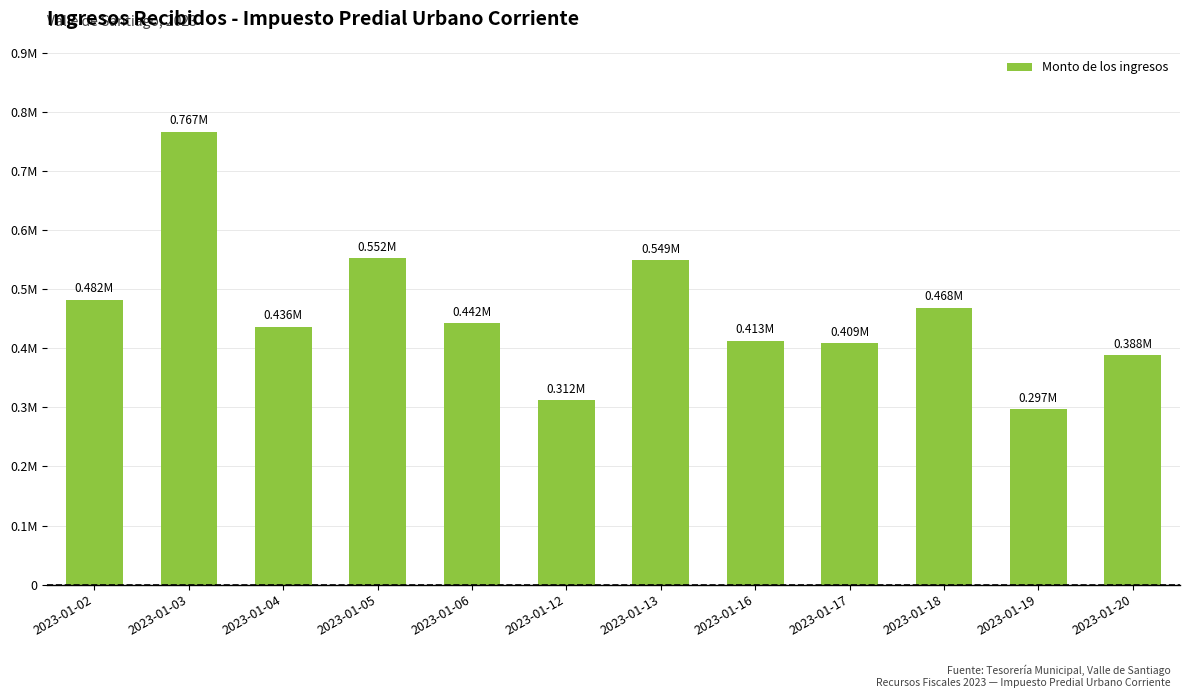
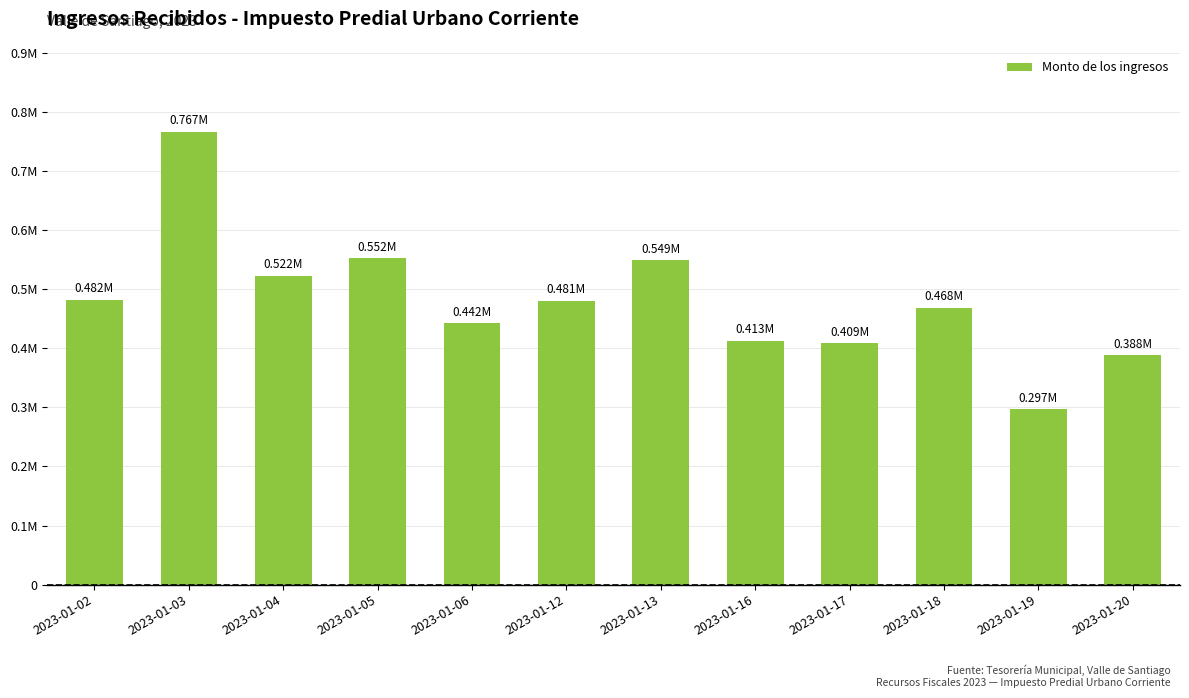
2023-01-04: 0.436M -> 0.522M
2023-01-12: 0.312M -> 0.481M
